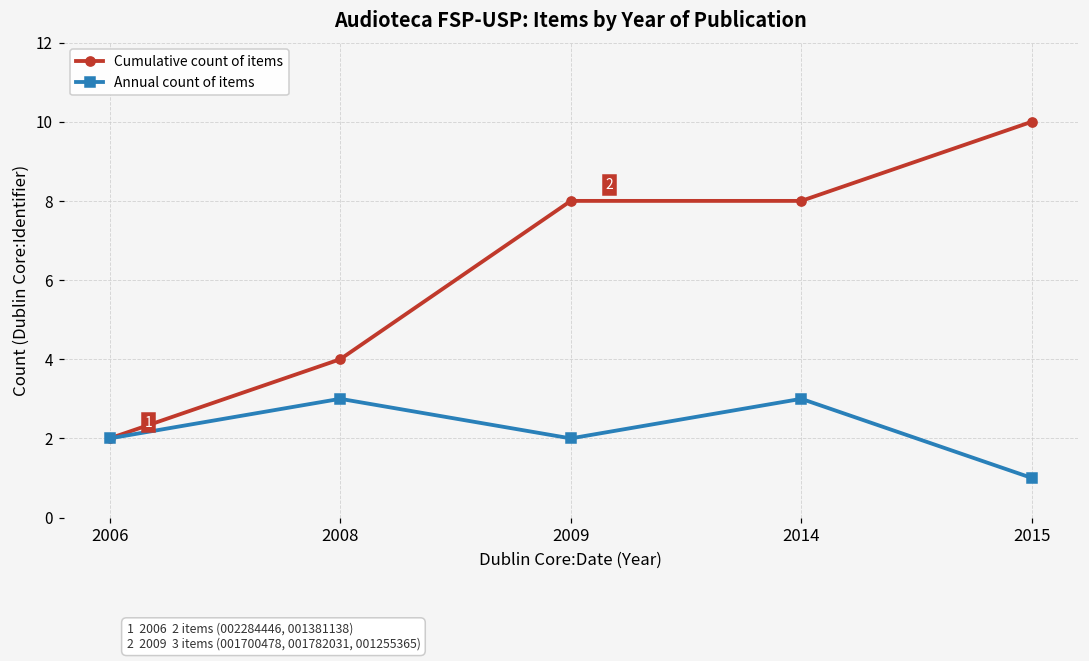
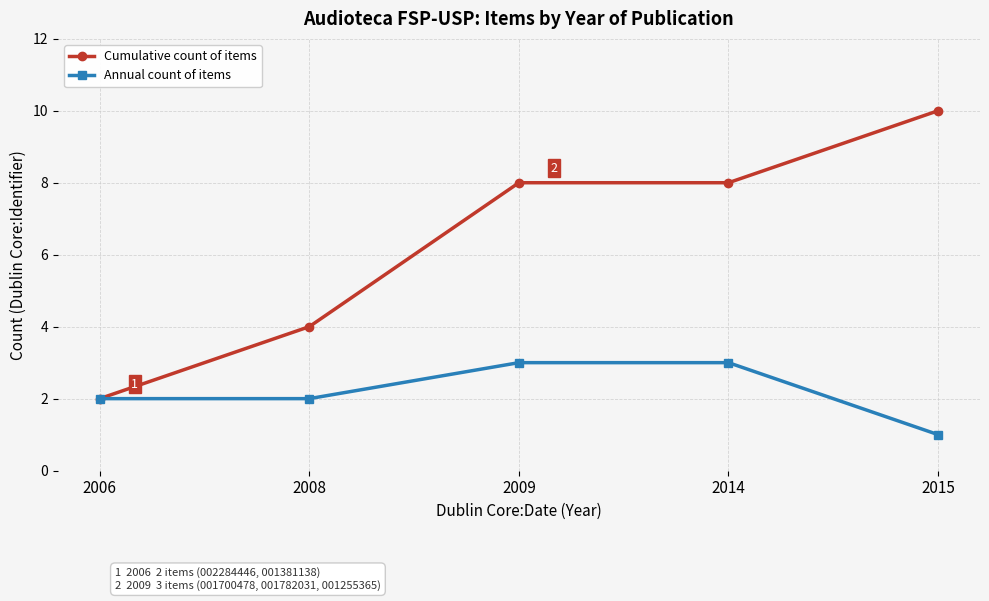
Annual count of items, 2008: 3 -> 2
Annual count of items, 2009: 2 -> 3
